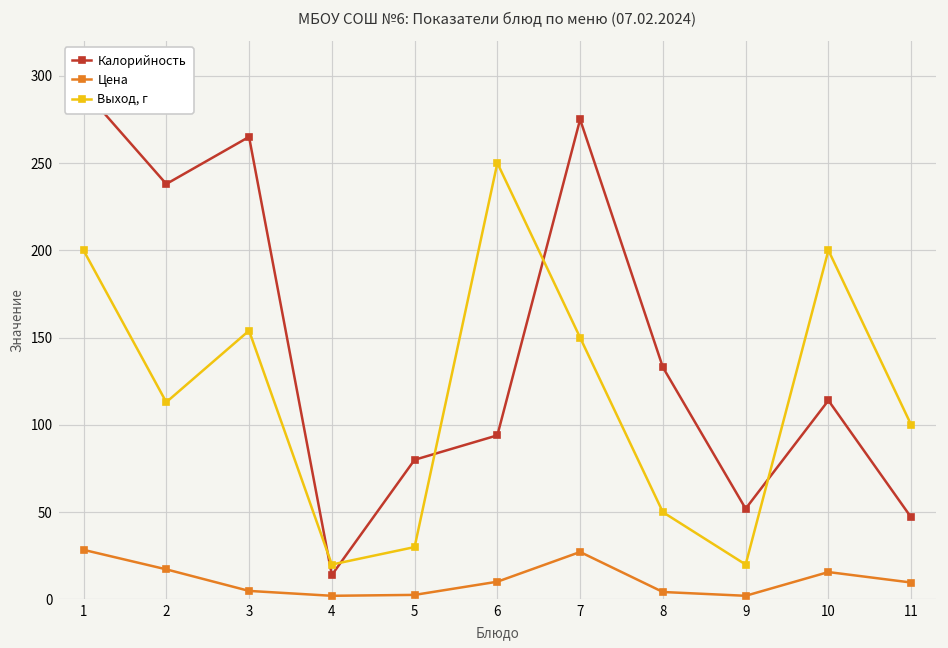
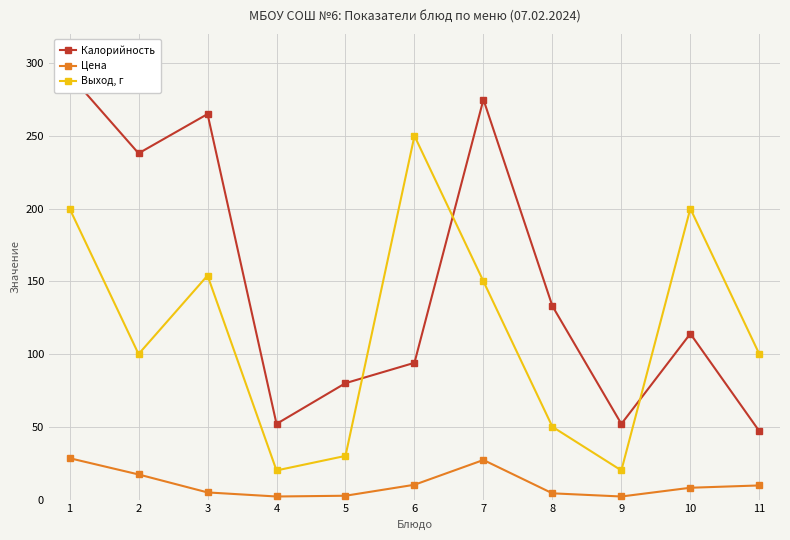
Выход, г, 2: 113 -> 100
Калорийность, 4: 14 -> 52
Цена, 10: 16 -> 8
